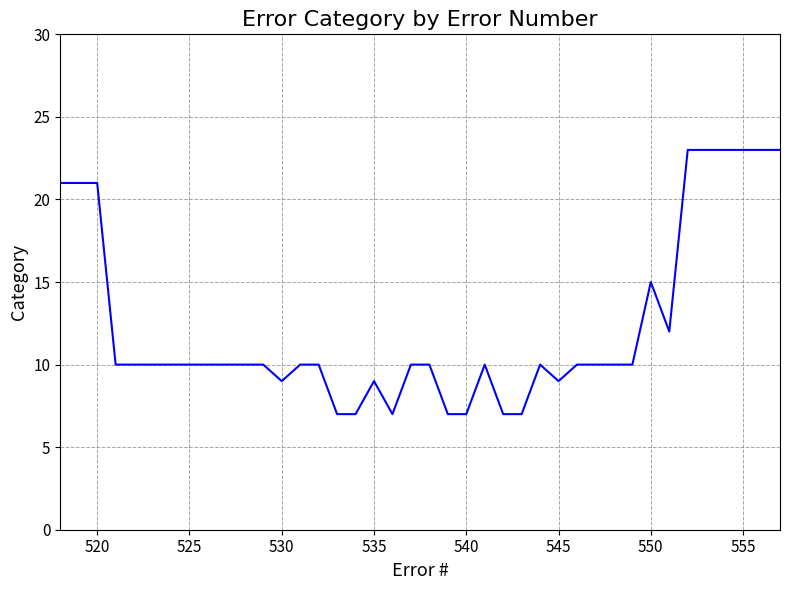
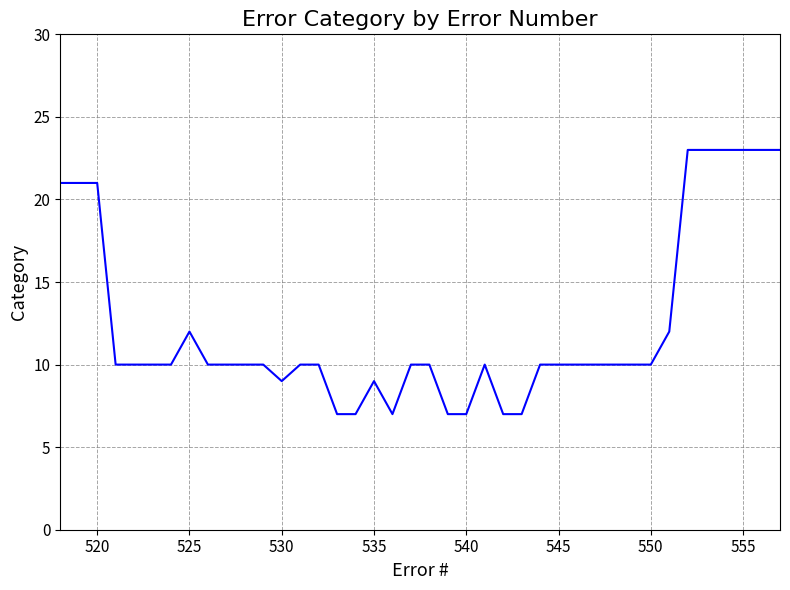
525: 10 -> 12
545: 9 -> 10
550: 15 -> 10
